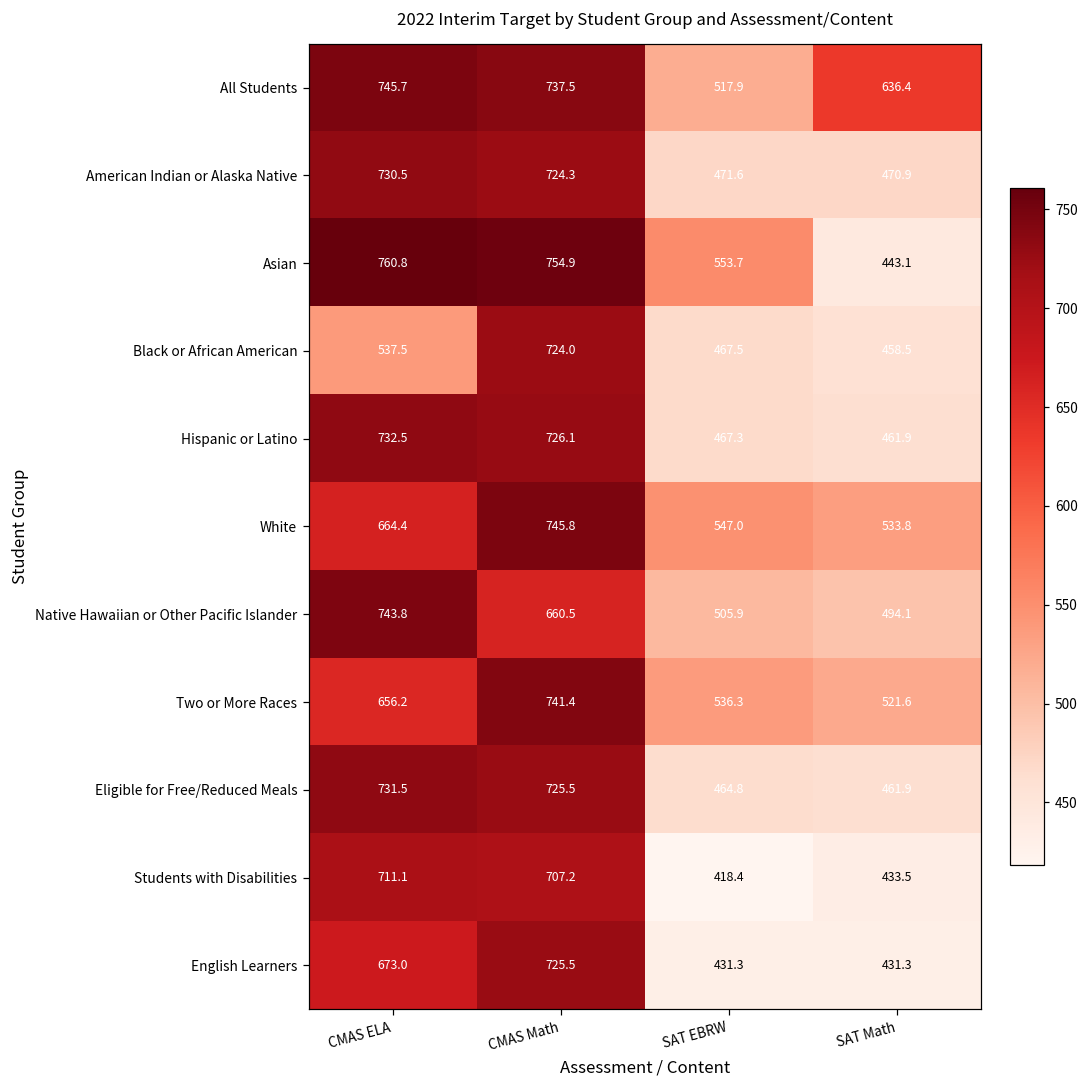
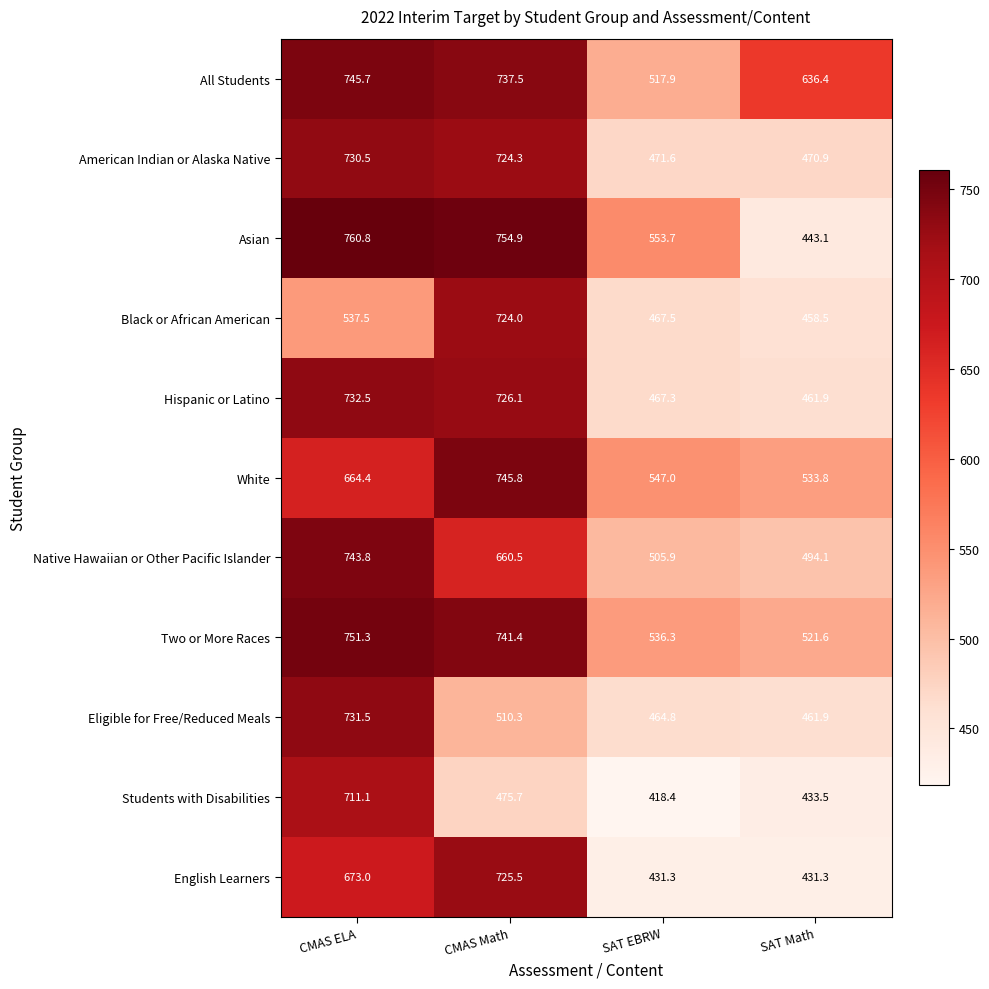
Two or More Races, CMAS ELA: 656.2 -> 751.3
Eligible for Free/Reduced Meals, CMAS Math: 725.5 -> 510.3
Students with Disabilities, CMAS Math: 707.2 -> 475.7
